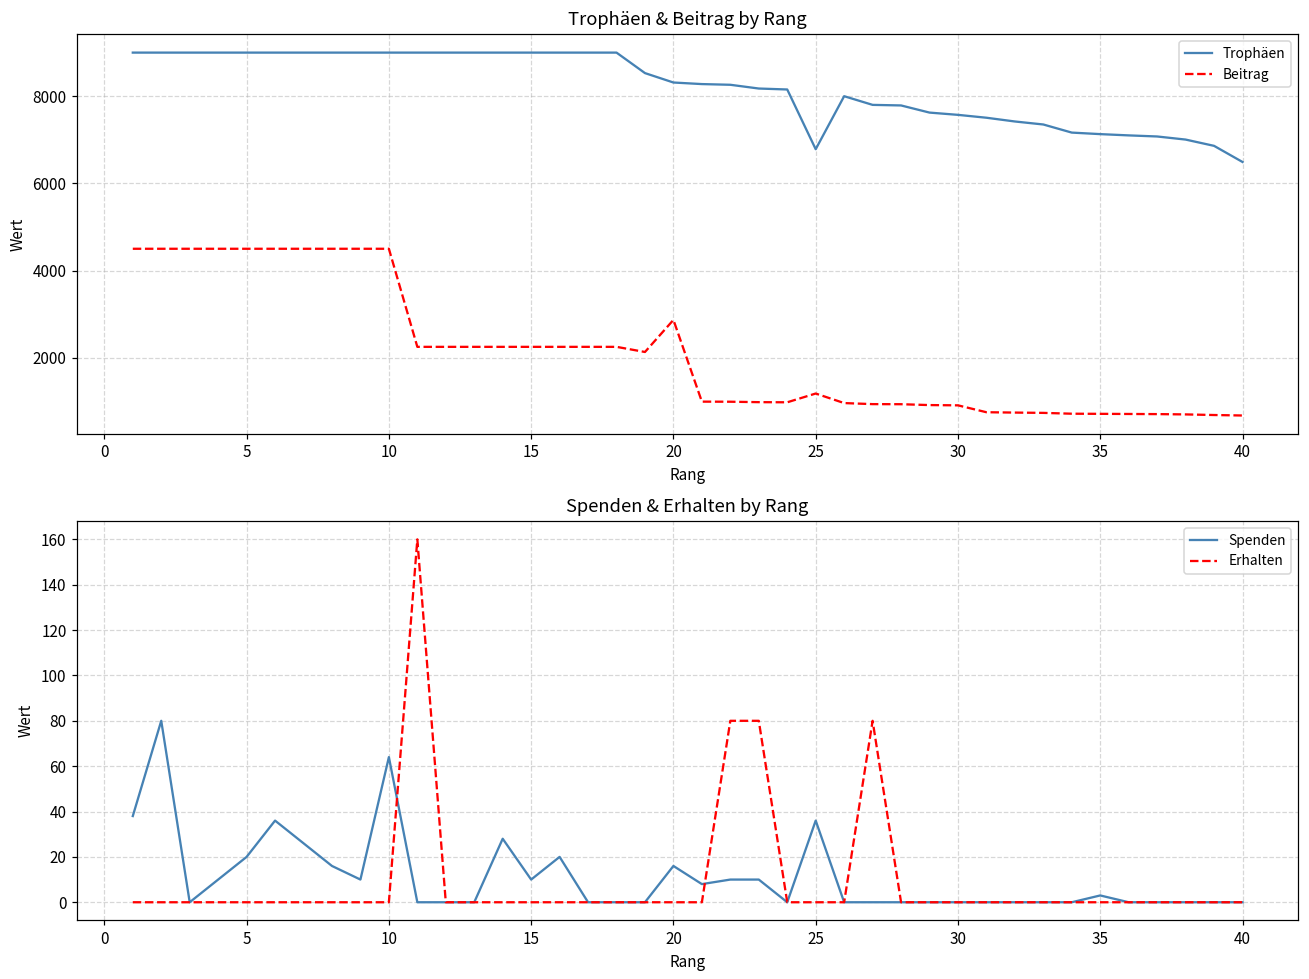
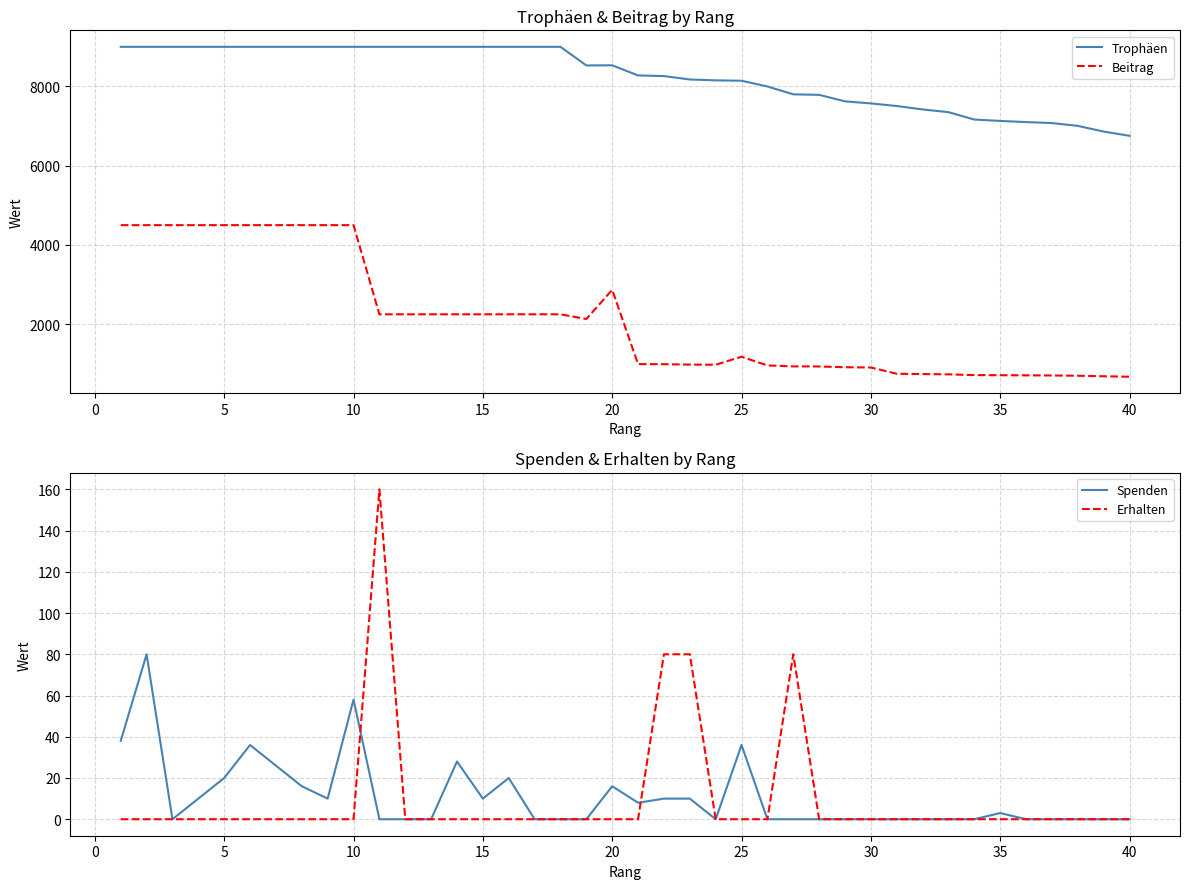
Trophäen & Beitrag by Rang, Trophäen, 20: 8300 -> 8500
Trophäen & Beitrag by Rang, Trophäen, 25: 6800 -> 8100
Trophäen & Beitrag by Rang, Trophäen, 40: 6500 -> 6800
Spenden & Erhalten by Rang, Spenden, 10: 64 -> 58
